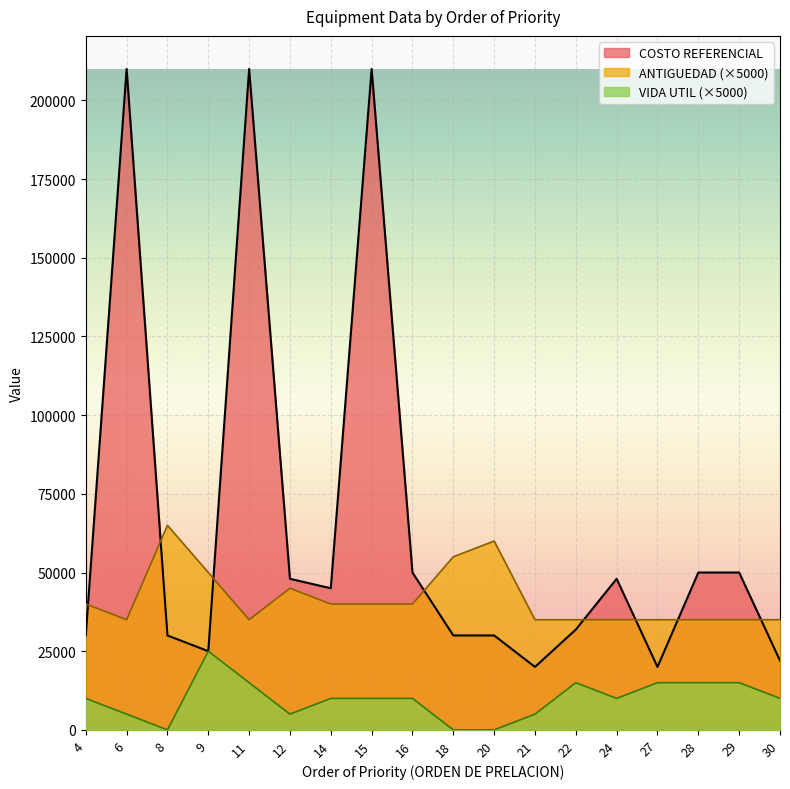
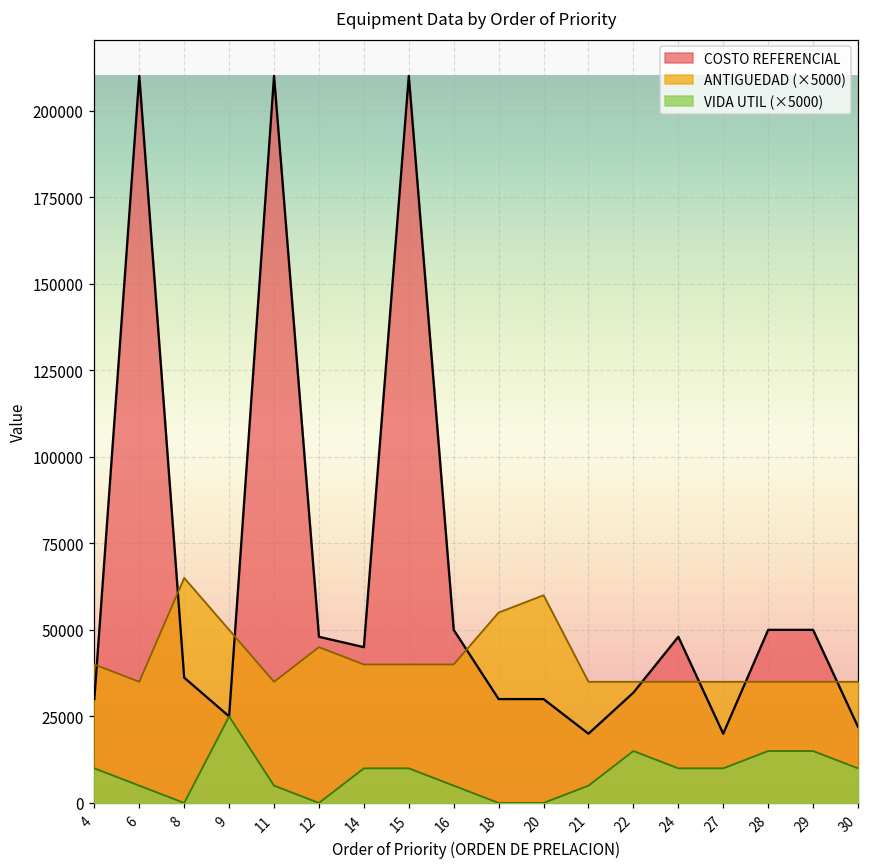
COSTO REFERENCIAL, 8: 30000 -> 36000
VIDA UTIL (×5000), 11: 15000 -> 5000
VIDA UTIL (×5000), 12: 5000 -> 0
VIDA UTIL (×5000), 16: 10000 -> 5000
VIDA UTIL (×5000), 27: 15000 -> 10000
